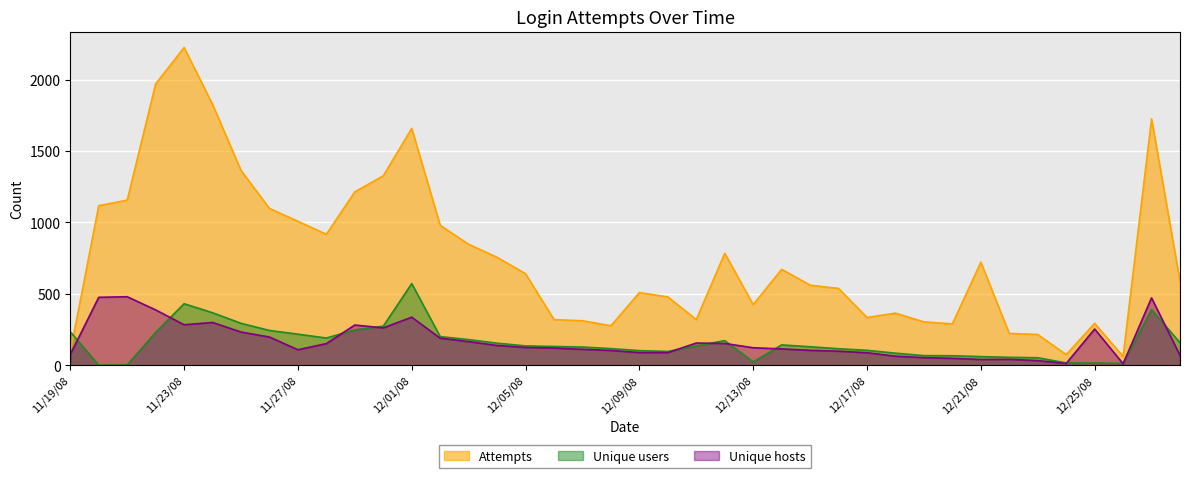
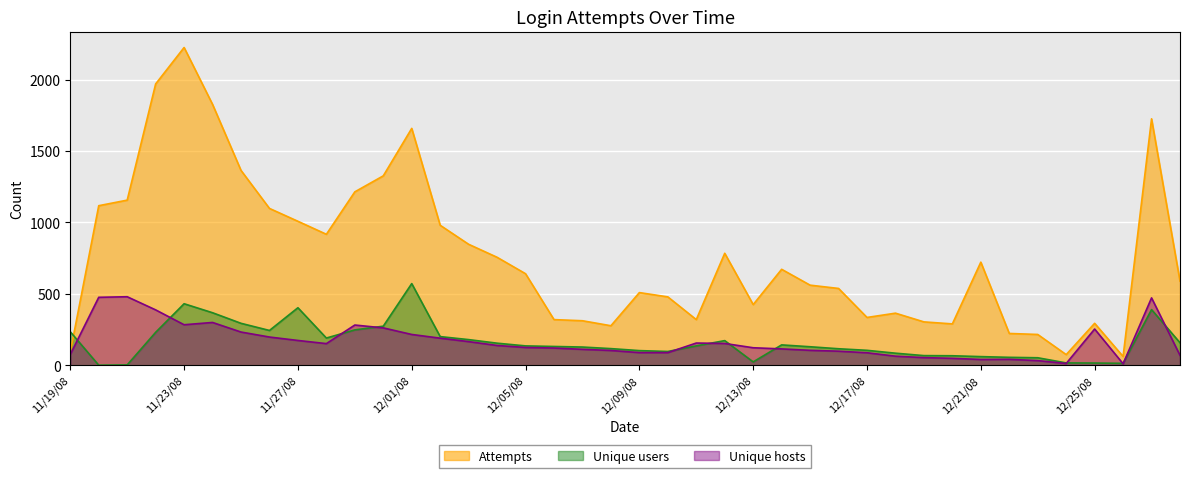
Unique users, 11/27/08: 220 -> 400
Unique hosts, 11/27/08: 110 -> 170
Unique hosts, 12/01/08: 340 -> 220
